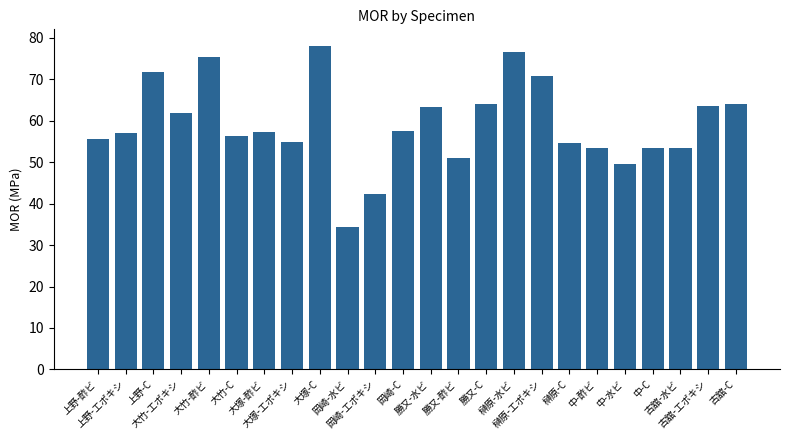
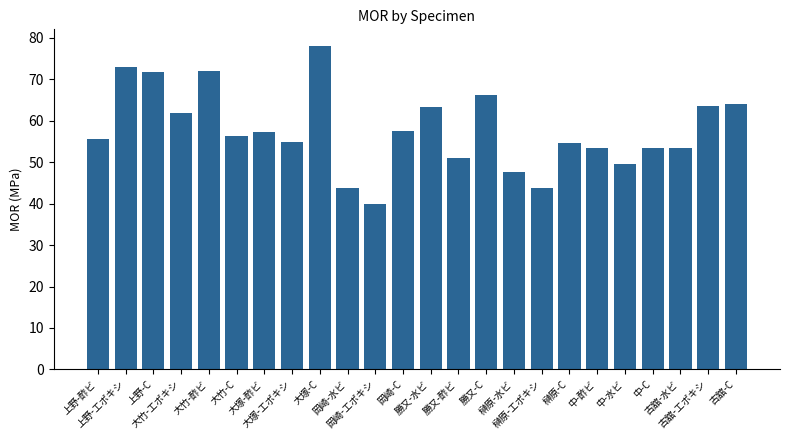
上野-エポキシ: 57 -> 73
大竹-酢ビ: 75 -> 72
岡崎-水ビ: 34 -> 44
岡崎-エポキシ: 42 -> 40
勝又-C: 64 -> 66
榊原-水ビ: 76 -> 48
榊原-エポキシ: 71 -> 44
